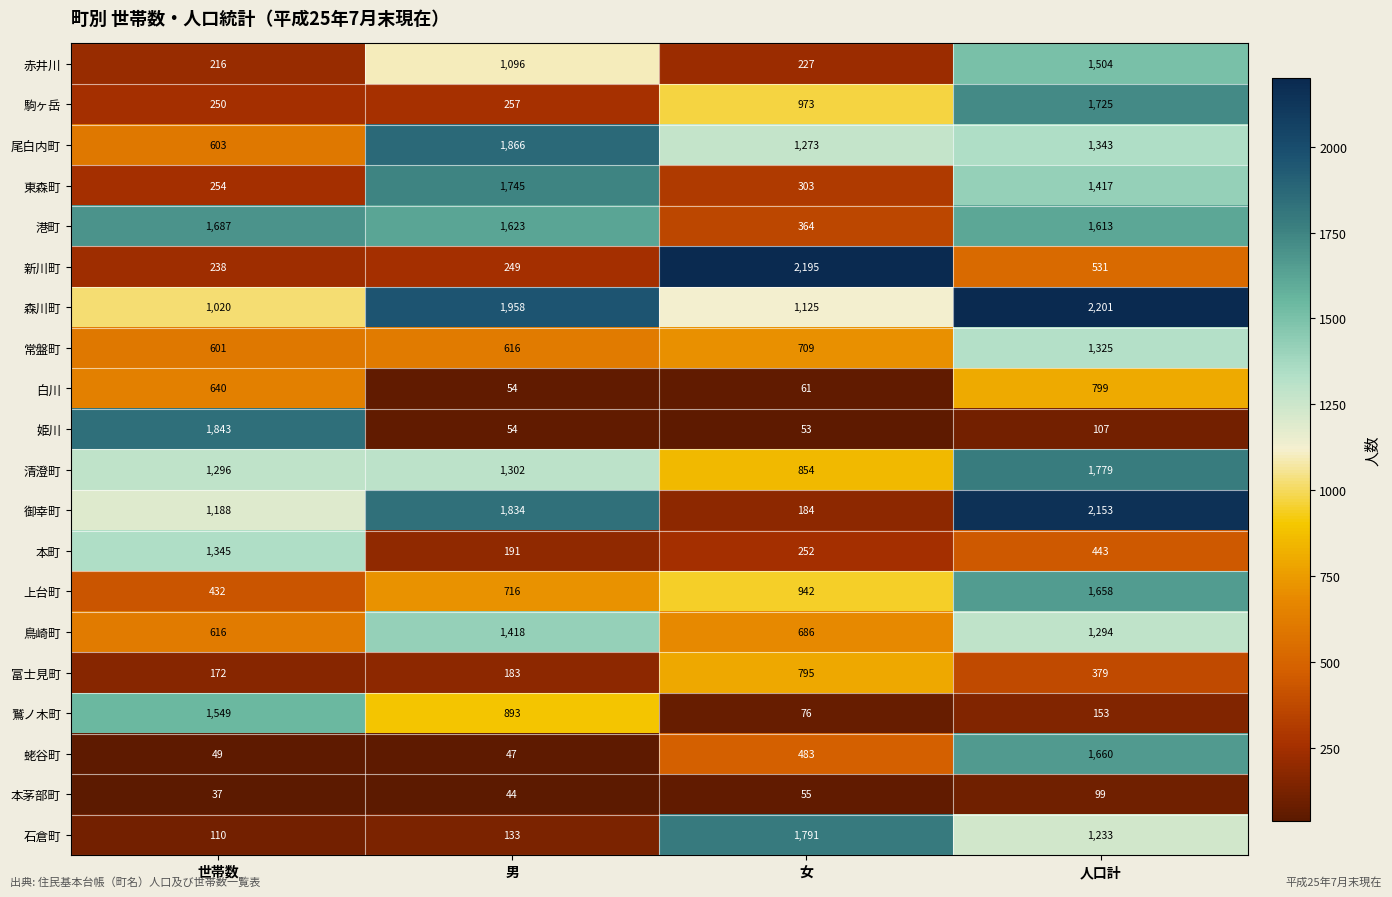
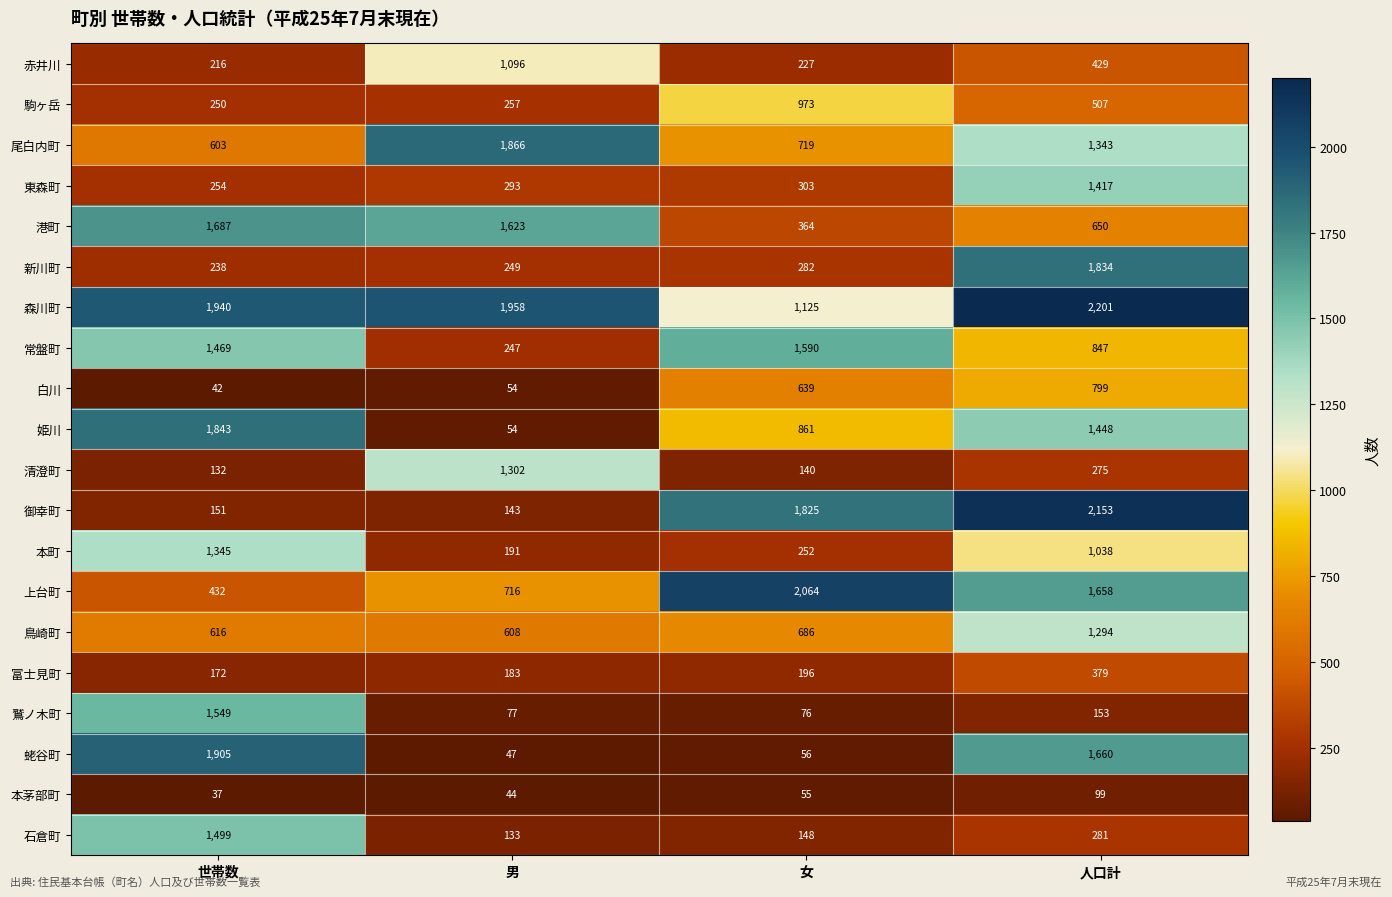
赤井川, 人口計: 1,504 -> 429
駒ヶ岳, 人口計: 1,725 -> 507
尾白内町, 女: 1,273 -> 719
東森町, 男: 1,745 -> 293
港町, 人口計: 1,613 -> 650
新川町, 女: 2,195 -> 282
新川町, 人口計: 531 -> 1,834
森川町, 世帯数: 1,020 -> 1,940
常盤町, 世帯数: 601 -> 1,469
常盤町, 男: 616 -> 247
常盤町, 女: 709 -> 1,590
常盤町, 人口計: 1,325 -> 847
白川, 世帯数: 640 -> 42
白川, 女: 61 -> 639
姫川, 女: 53 -> 861
姫川, 人口計: 107 -> 1,448
清澄町, 世帯数: 1,296 -> 132
清澄町, 女: 854 -> 140
清澄町, 人口計: 1,779 -> 275
御幸町, 世帯数: 1,188 -> 151
御幸町, 男: 1,834 -> 143
御幸町, 女: 184 -> 1,825
本町, 人口計: 443 -> 1,038
上台町, 女: 942 -> 2,064
鳥崎町, 男: 1,418 -> 608
富士見町, 女: 795 -> 196
鷲ノ木町, 男: 893 -> 77
蛯谷町, 世帯数: 49 -> 1,905
蛯谷町, 女: 483 -> 56
石倉町, 世帯数: 110 -> 1,499
石倉町, 女: 1,791 -> 148
石倉町, 人口計: 1,233 -> 281
